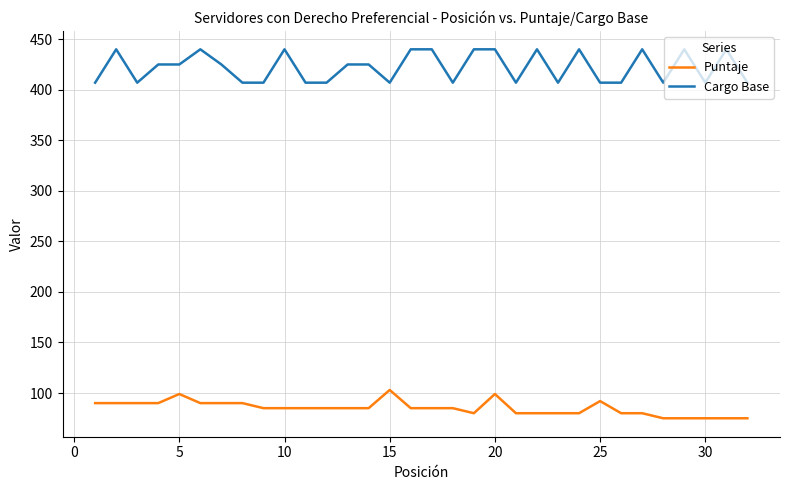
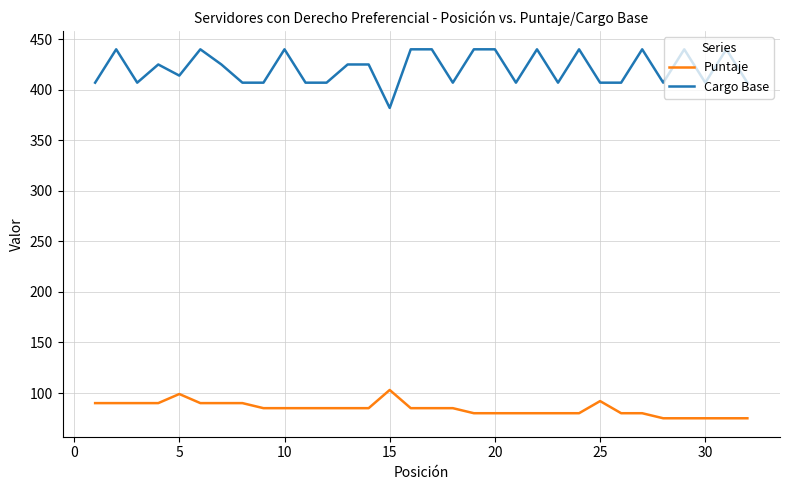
Cargo Base, 5: 425 -> 414
Cargo Base, 15: 407 -> 382
Puntaje, 20: 99 -> 80
